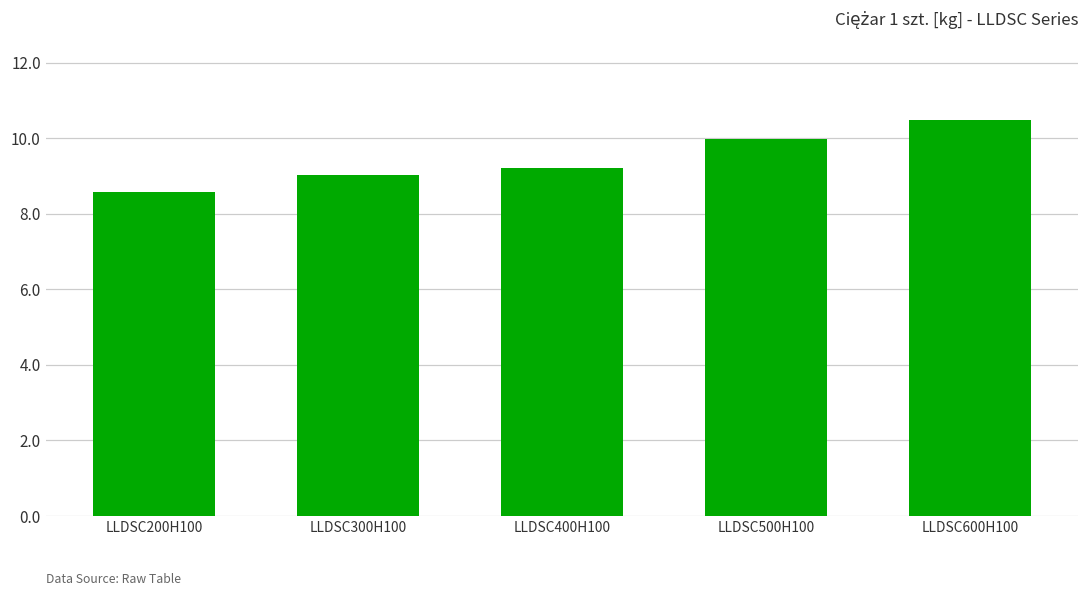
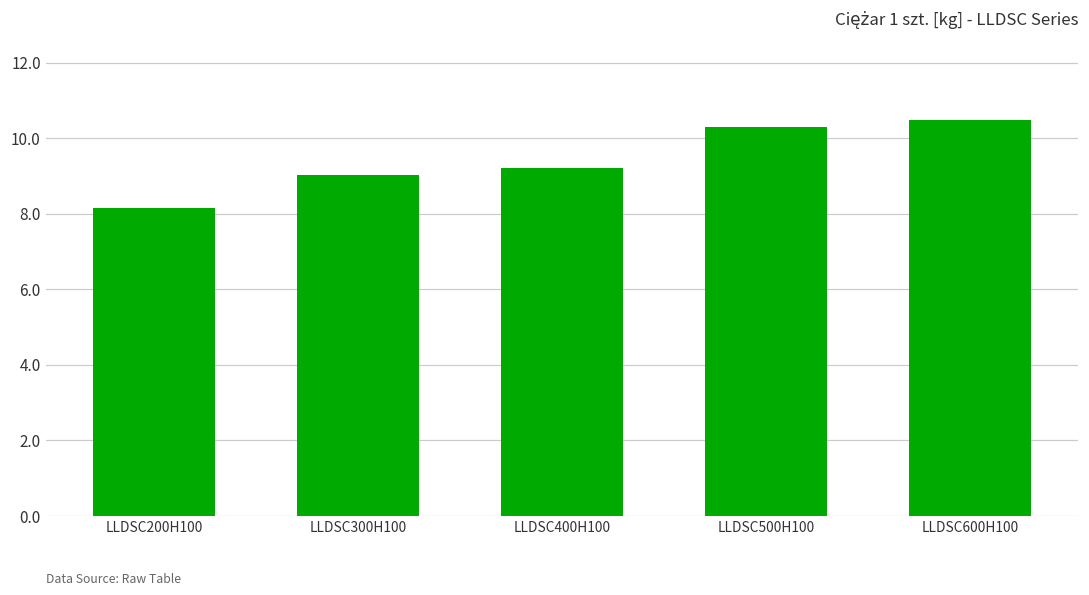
LLDSC200H100: 8.6 -> 8.1
LLDSC500H100: 10.0 -> 10.3
